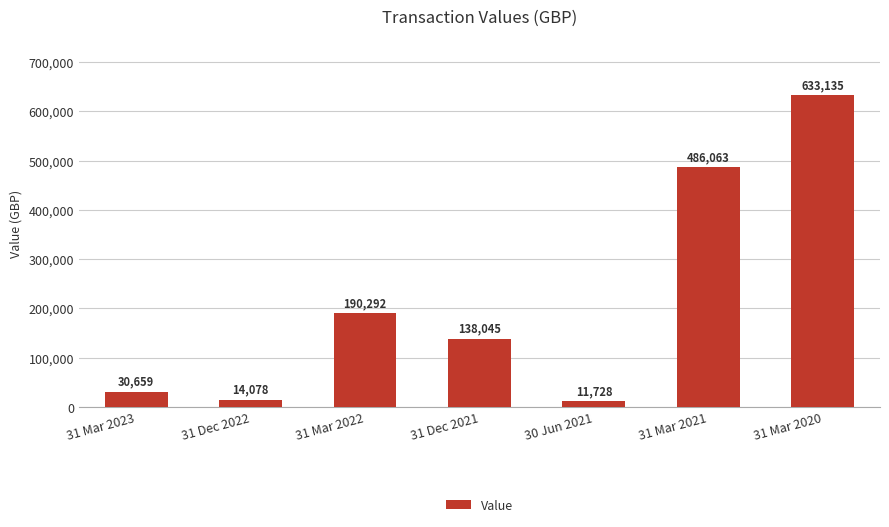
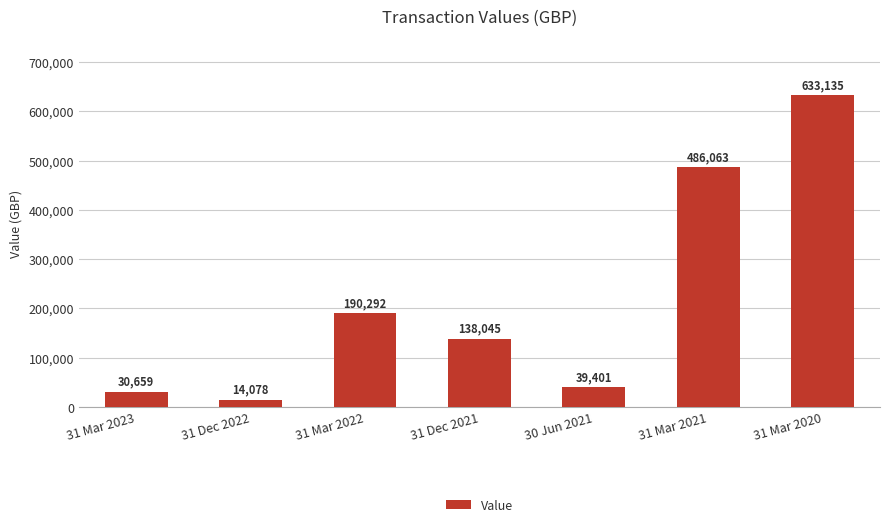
30 Jun 2021: 11,728 -> 39,401
